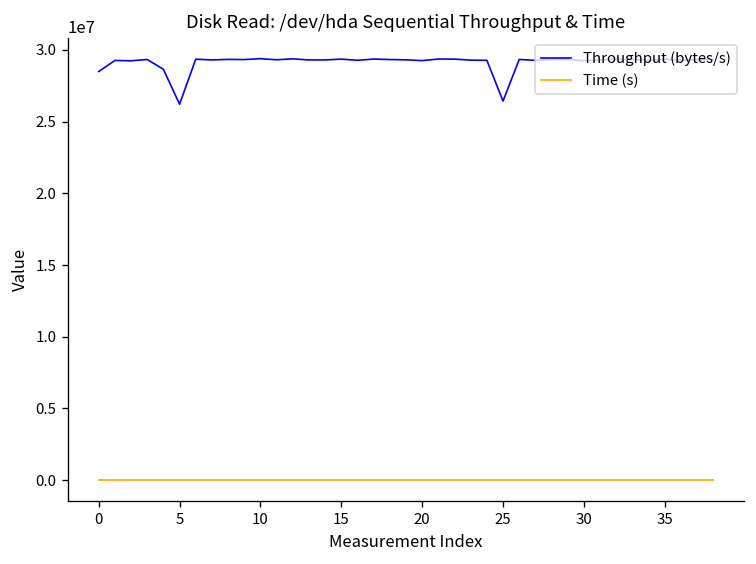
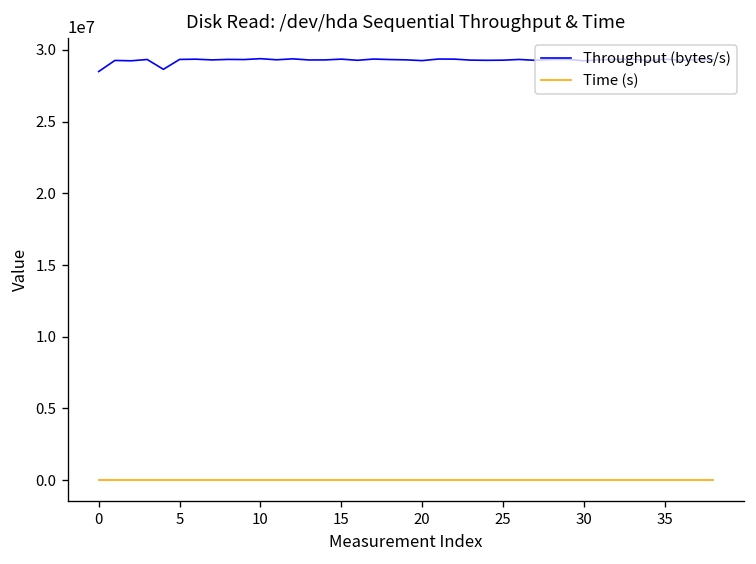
Throughput (bytes/s), 5: 26200000 -> 29300000
Throughput (bytes/s), 25: 26400000 -> 29300000
